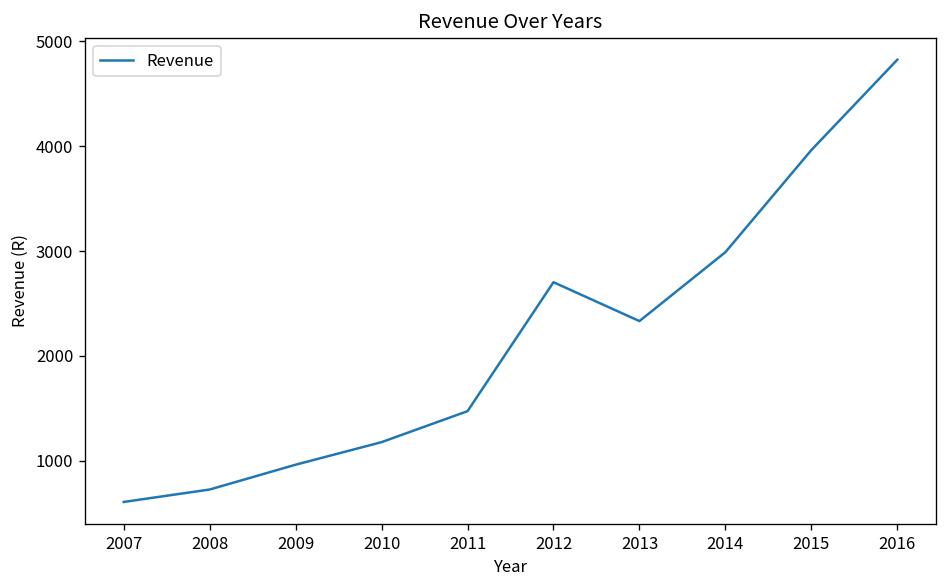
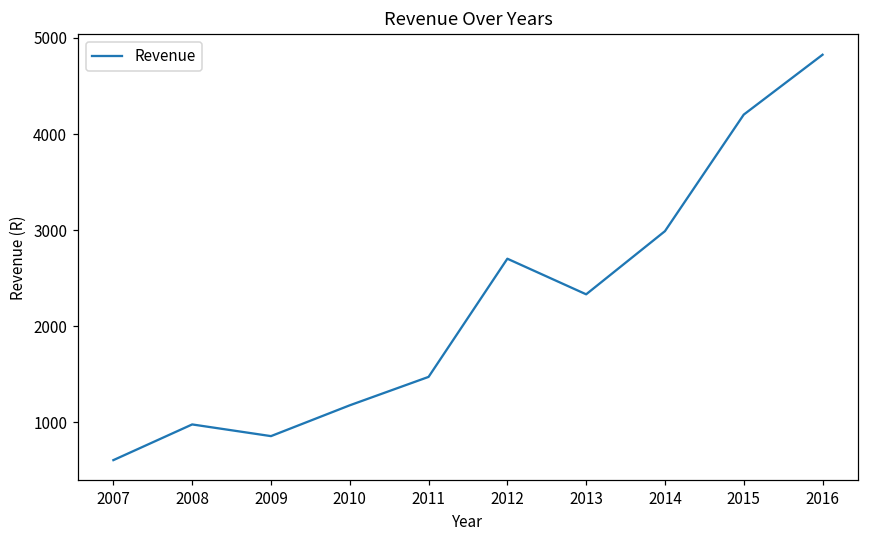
2008: 700 -> 1000
2009: 1000 -> 900
2015: 4000 -> 4200
